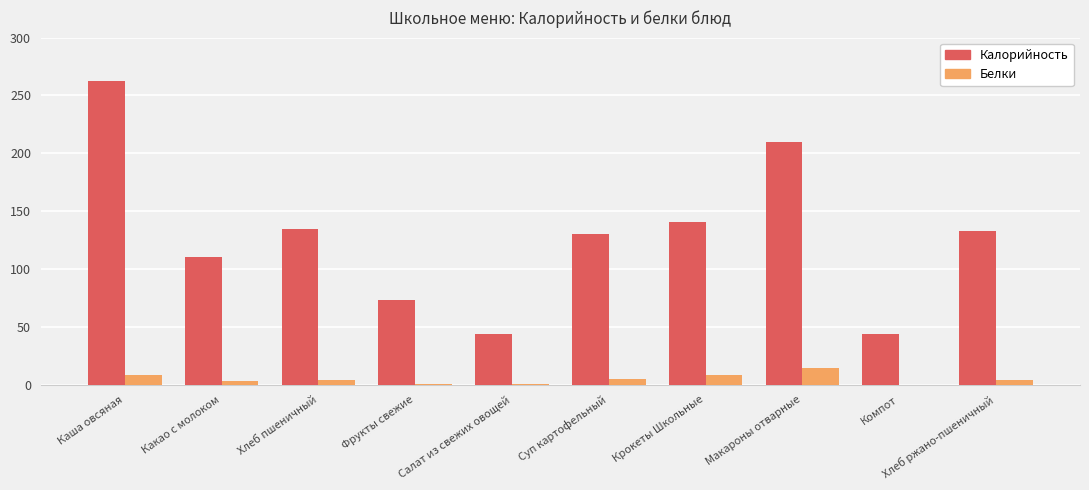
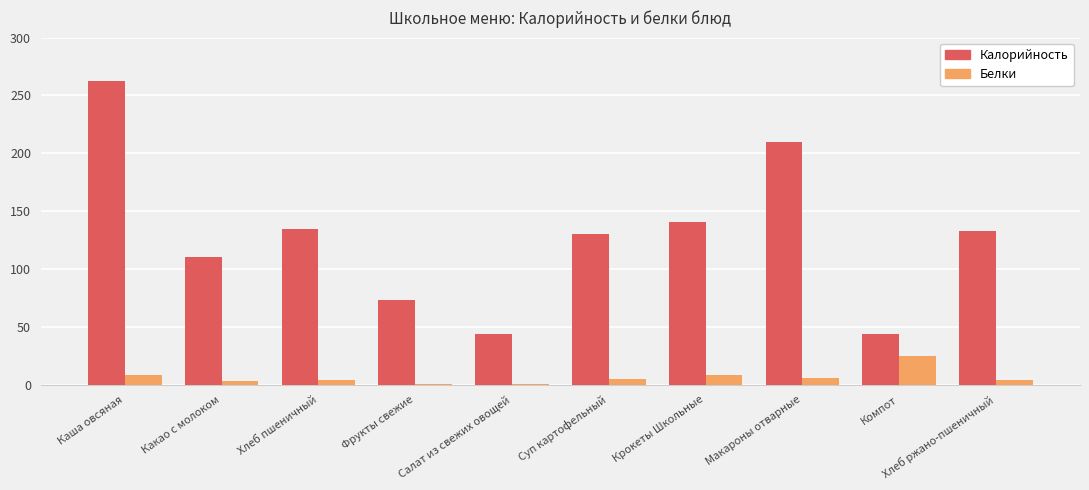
Белки, Макароны отварные: 15 -> 6
Белки, Компот: 0 -> 25
